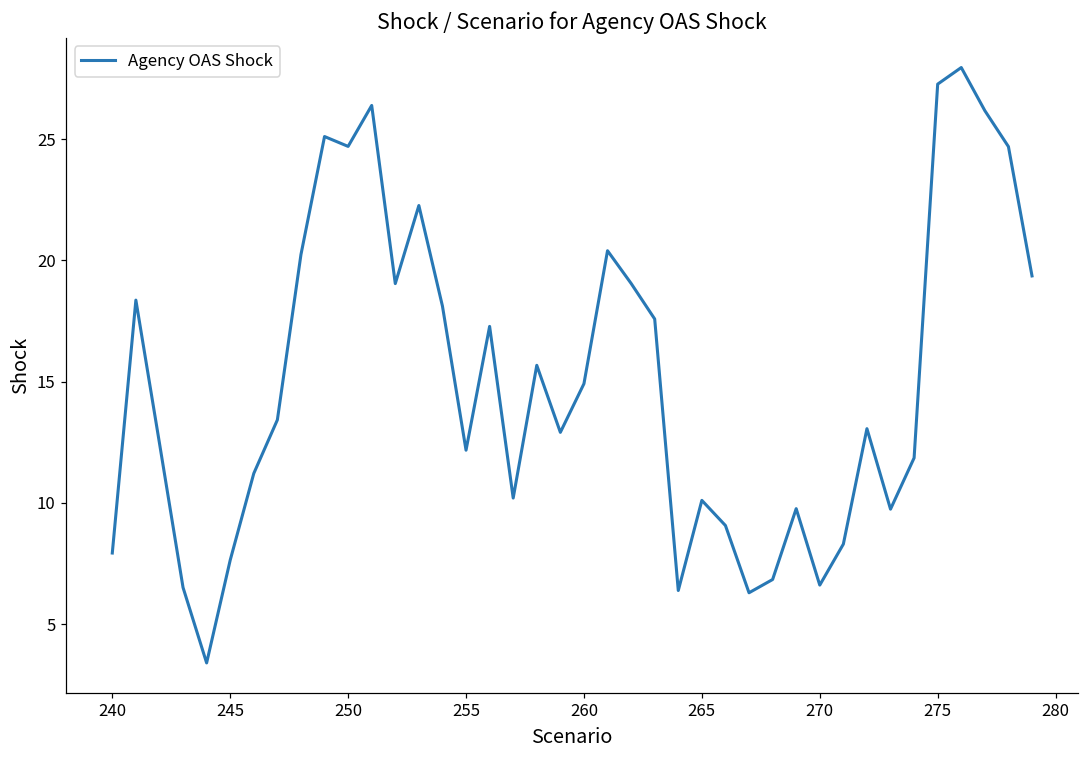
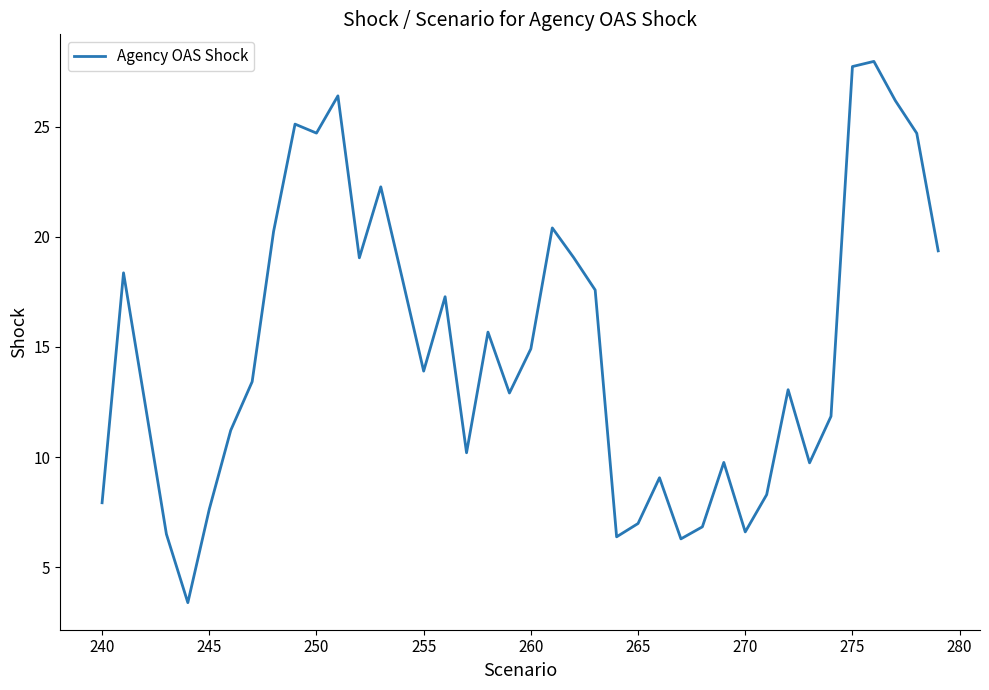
255: 12.2 -> 13.9
265: 10.1 -> 7.0
275: 27.3 -> 27.7
